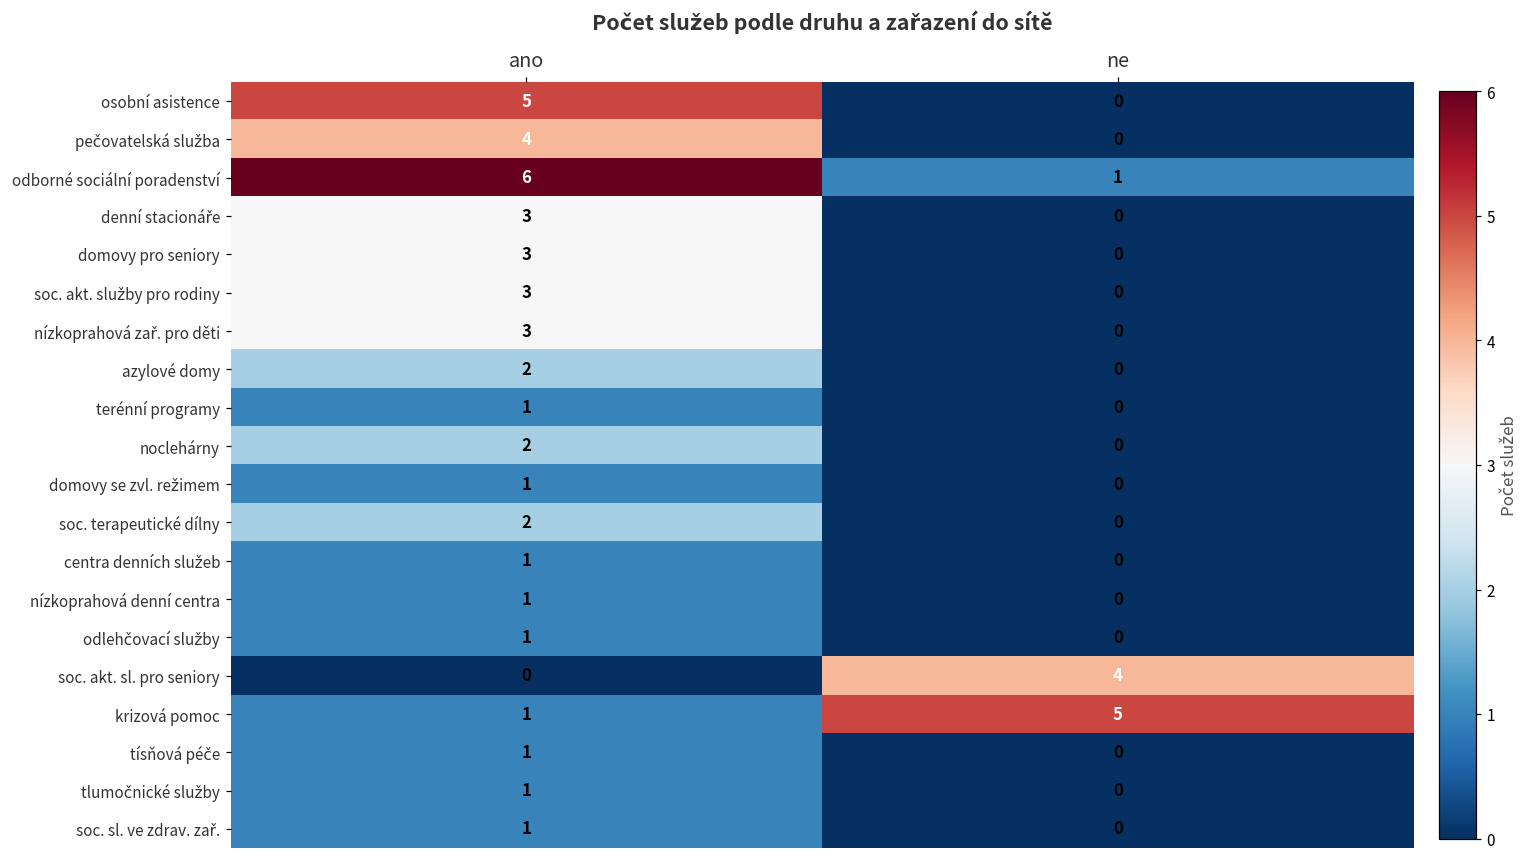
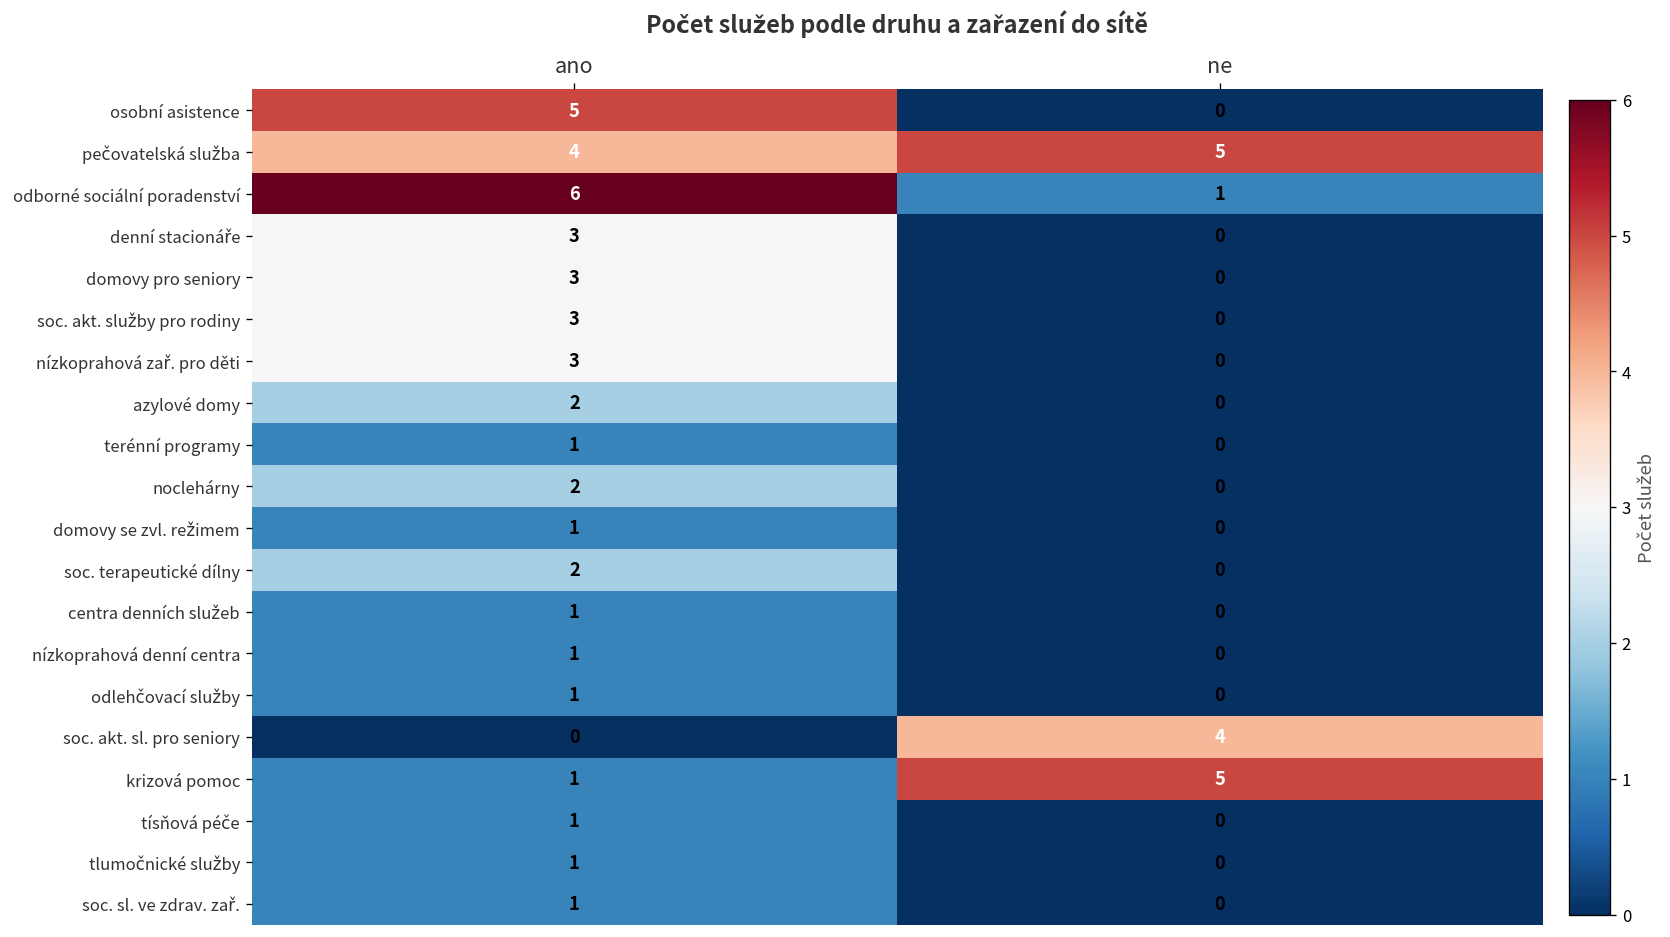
pečovatelská služba, ne: 0 -> 5
